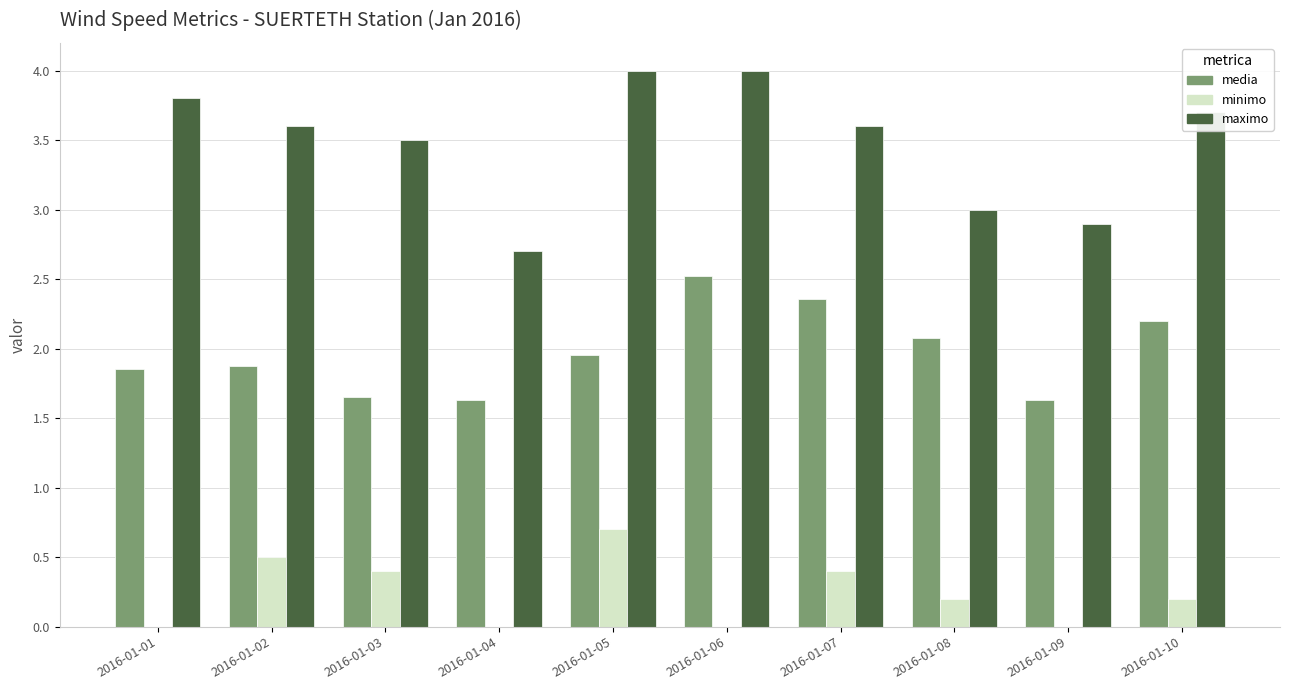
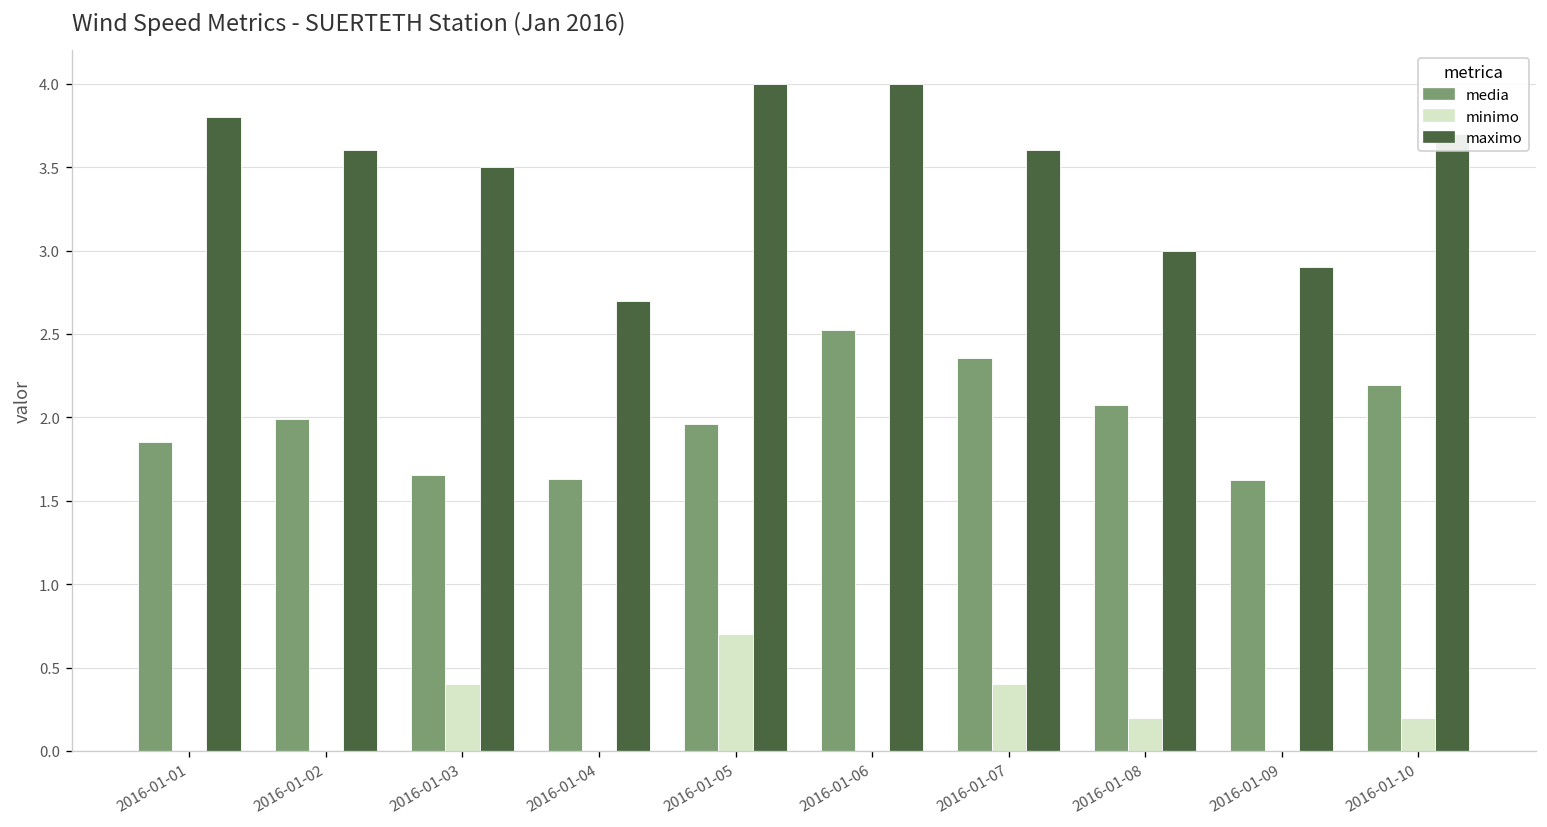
media, 2016-01-02: 1.87 -> 1.99
minimo, 2016-01-02: 0.5 -> 0.0
